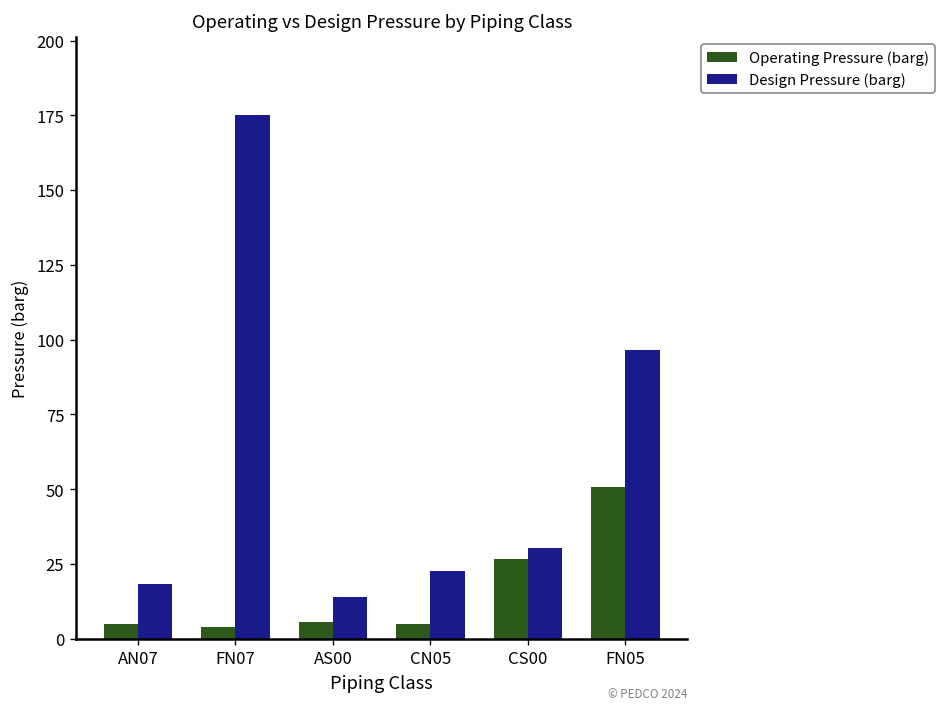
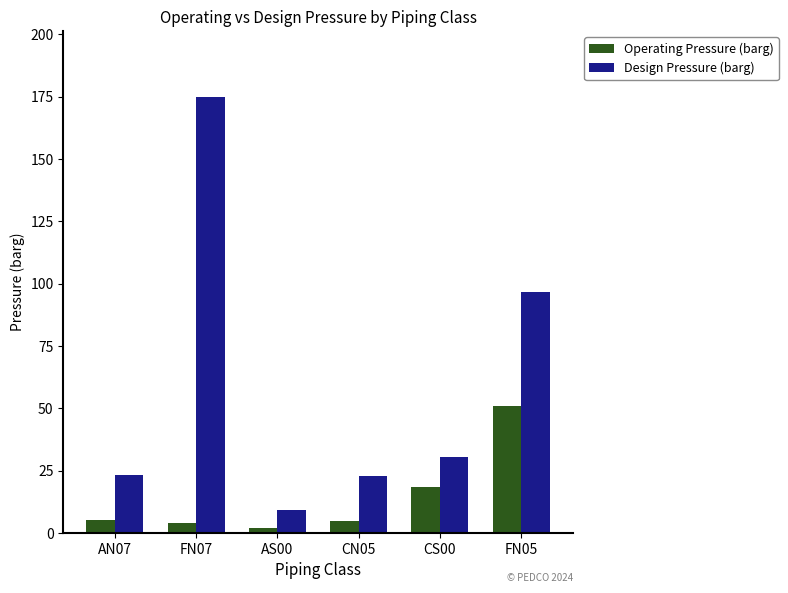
Design Pressure (barg), AN07: 18 -> 23
Operating Pressure (barg), AS00: 6 -> 2
Design Pressure (barg), AS00: 14 -> 9
Operating Pressure (barg), CS00: 27 -> 18
